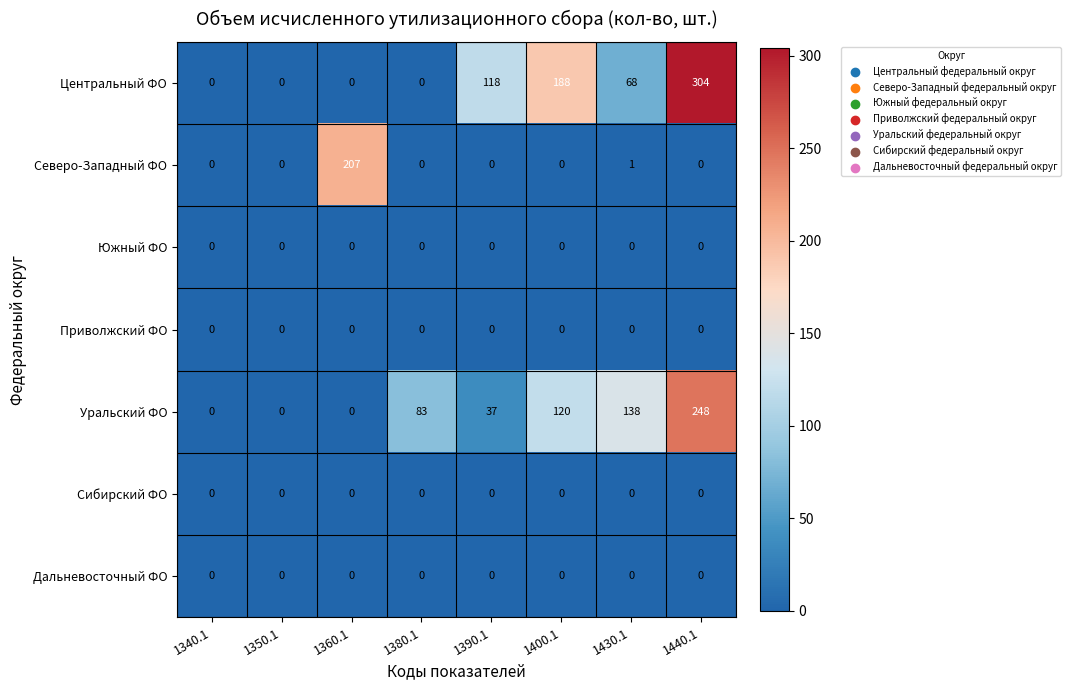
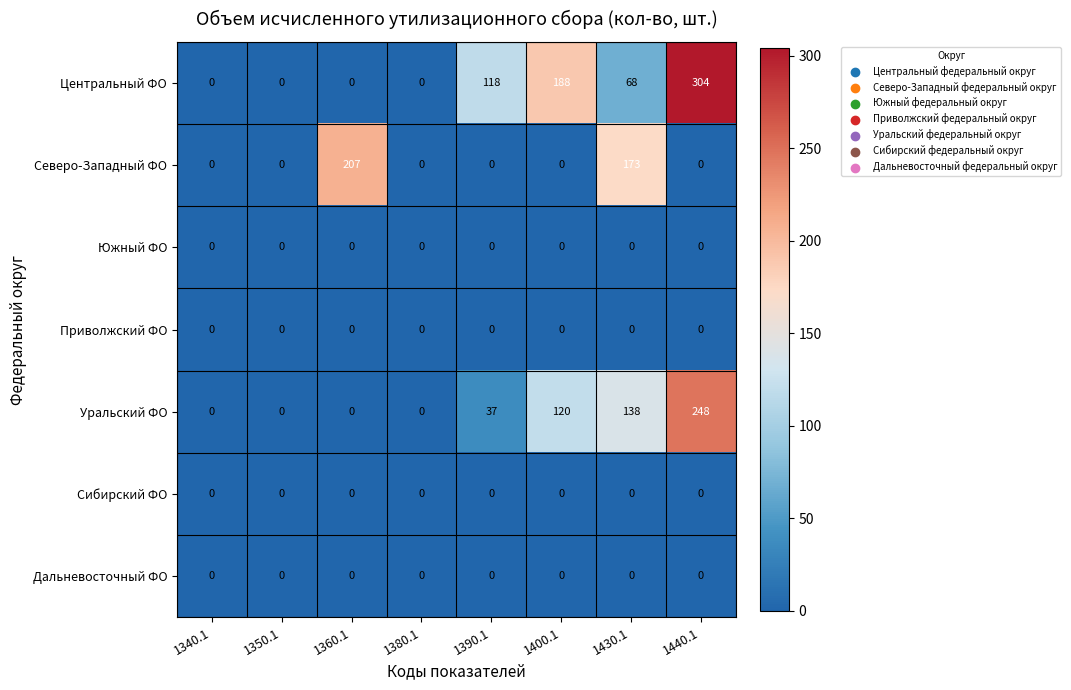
Северо-Западный ФО, 1430.1: 1 -> 173
Уральский ФО, 1380.1: 83 -> 0
